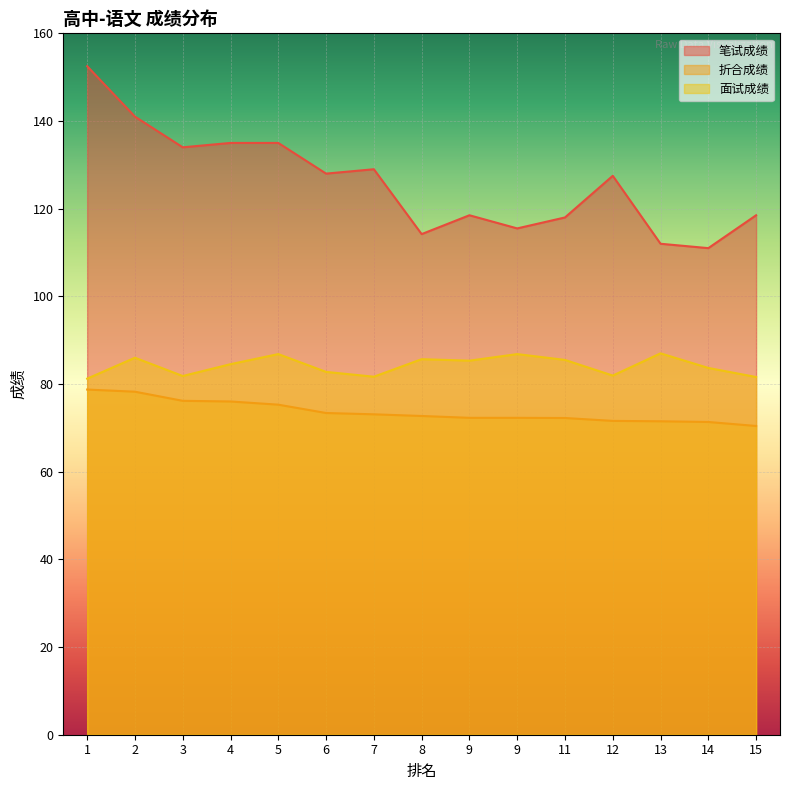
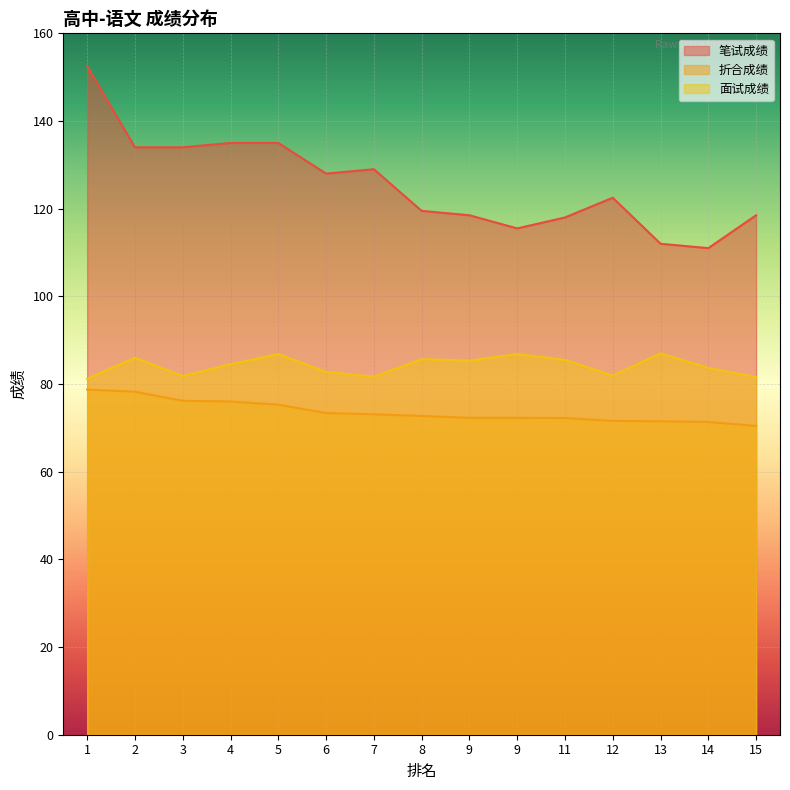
笔试成绩, 2: 141 -> 134
笔试成绩, 8: 114 -> 120
笔试成绩, 12: 128 -> 123
